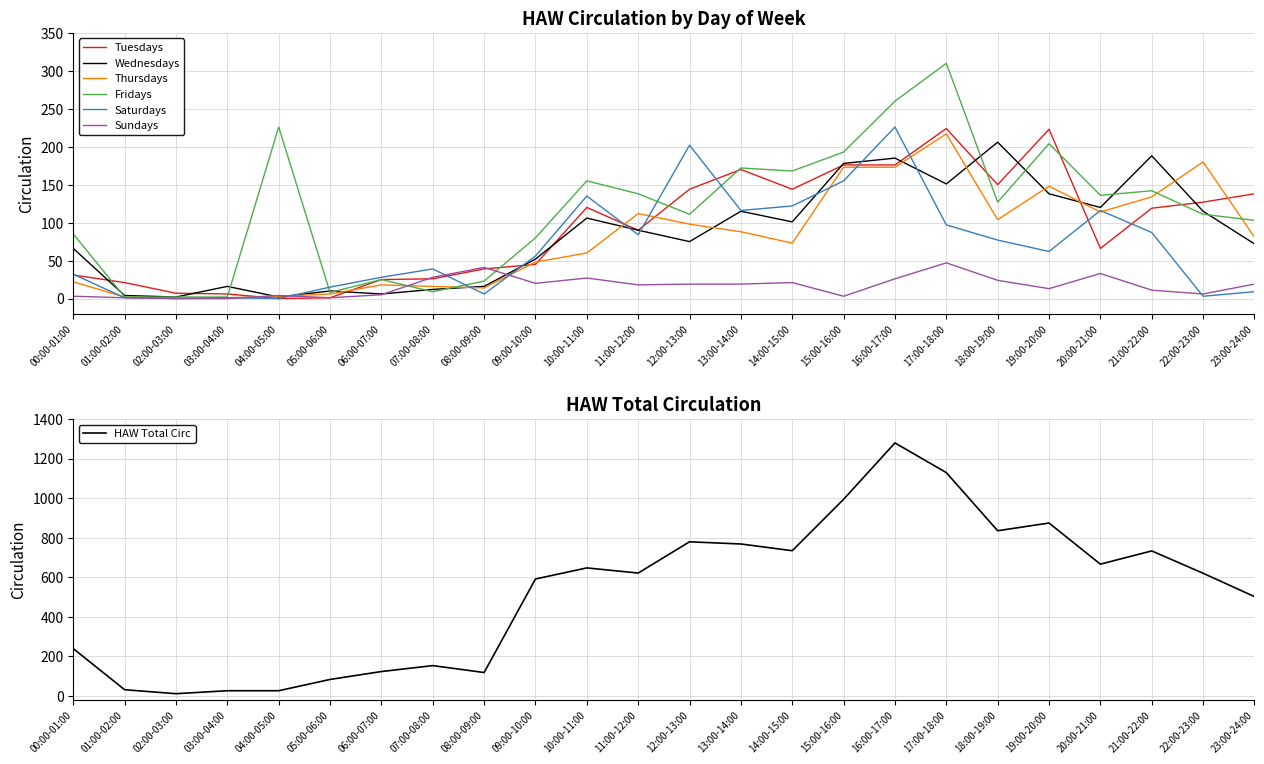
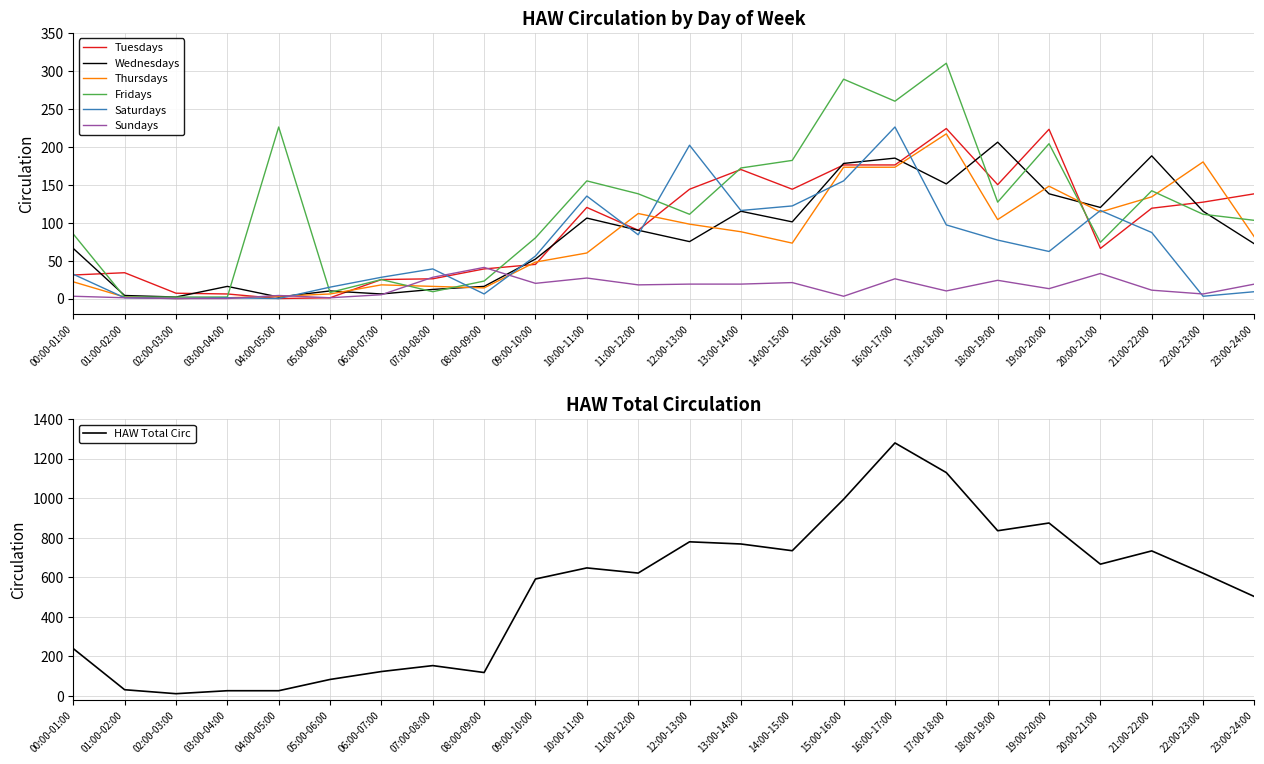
HAW Circulation by Day of Week, Tuesdays, 01:00-02:00: 20 -> 30
HAW Circulation by Day of Week, Fridays, 14:00-15:00: 170 -> 180
HAW Circulation by Day of Week, Fridays, 15:00-16:00: 190 -> 290
HAW Circulation by Day of Week, Sundays, 17:00-18:00: 50 -> 10
HAW Circulation by Day of Week, Fridays, 20:00-21:00: 140 -> 70
